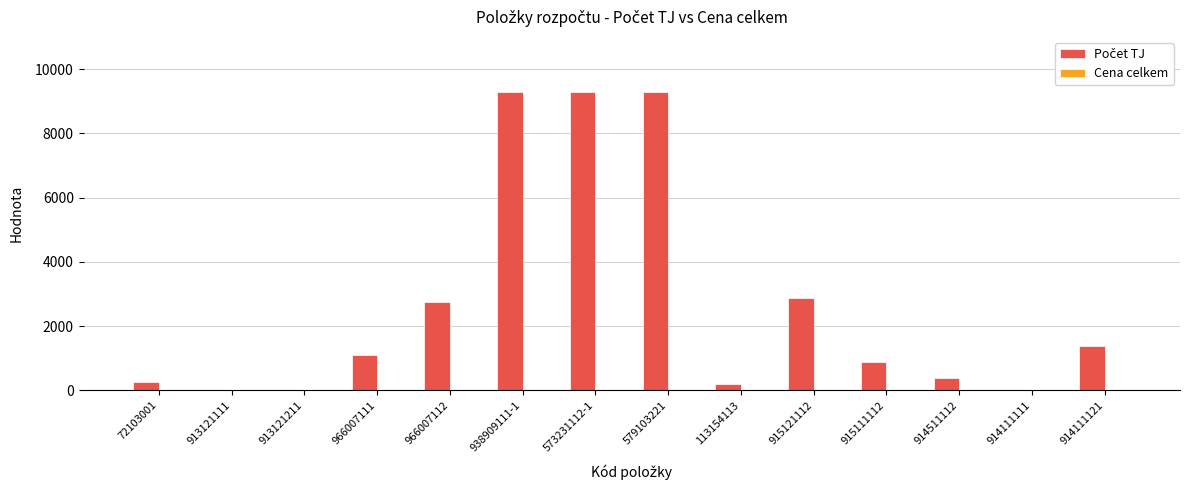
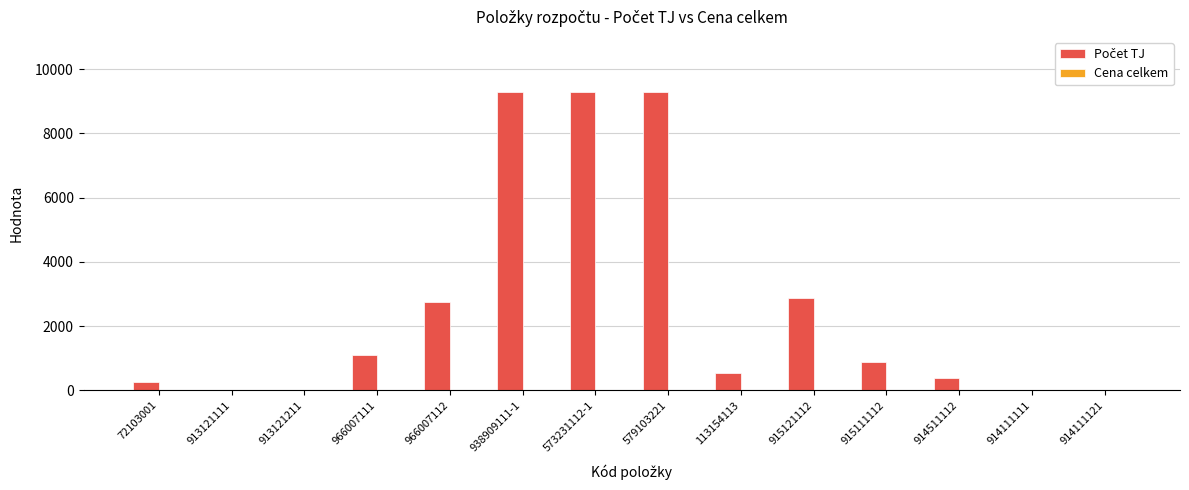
Počet TJ, 113154113: 200 -> 500
Počet TJ, 914111121: 1400 -> 0
